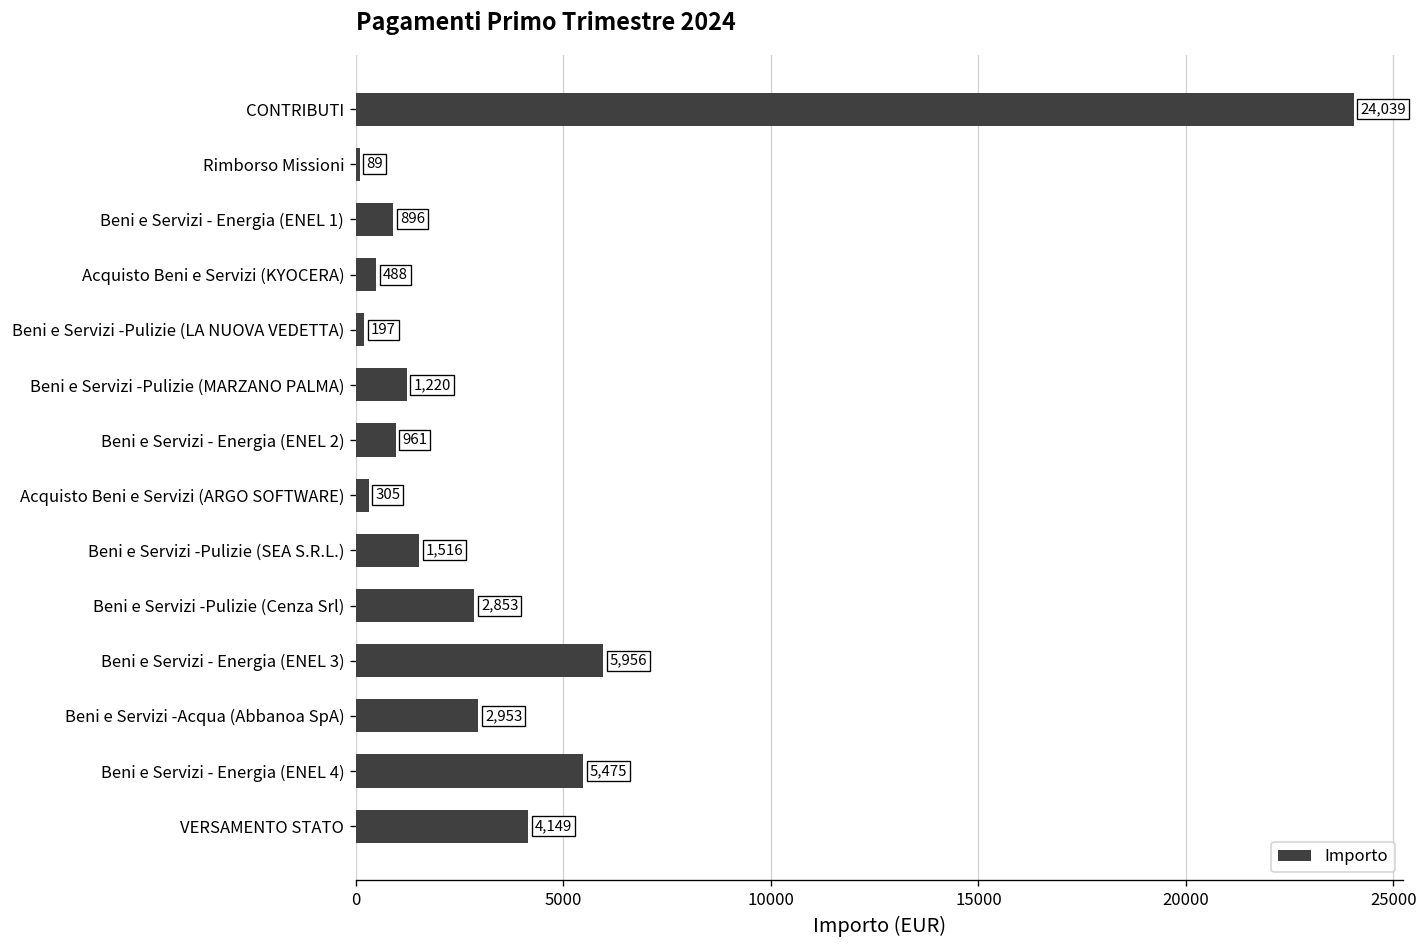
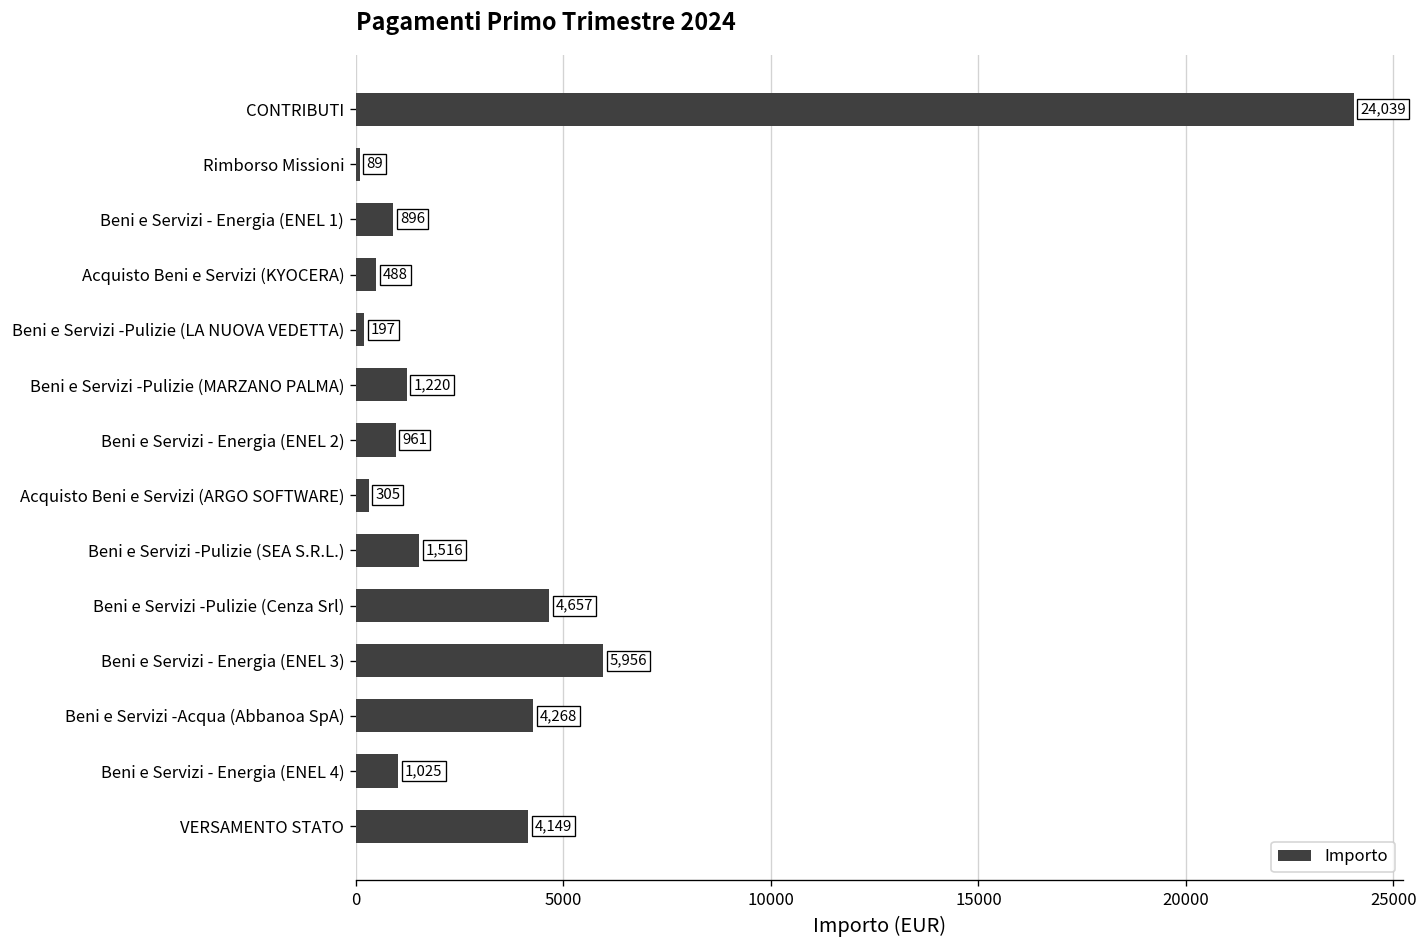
Beni e Servizi -Pulizie (Cenza Srl): 2,853 -> 4,657
Beni e Servizi -Acqua (Abbanoa SpA): 2,953 -> 4,268
Beni e Servizi - Energia (ENEL 4): 5,475 -> 1,025
